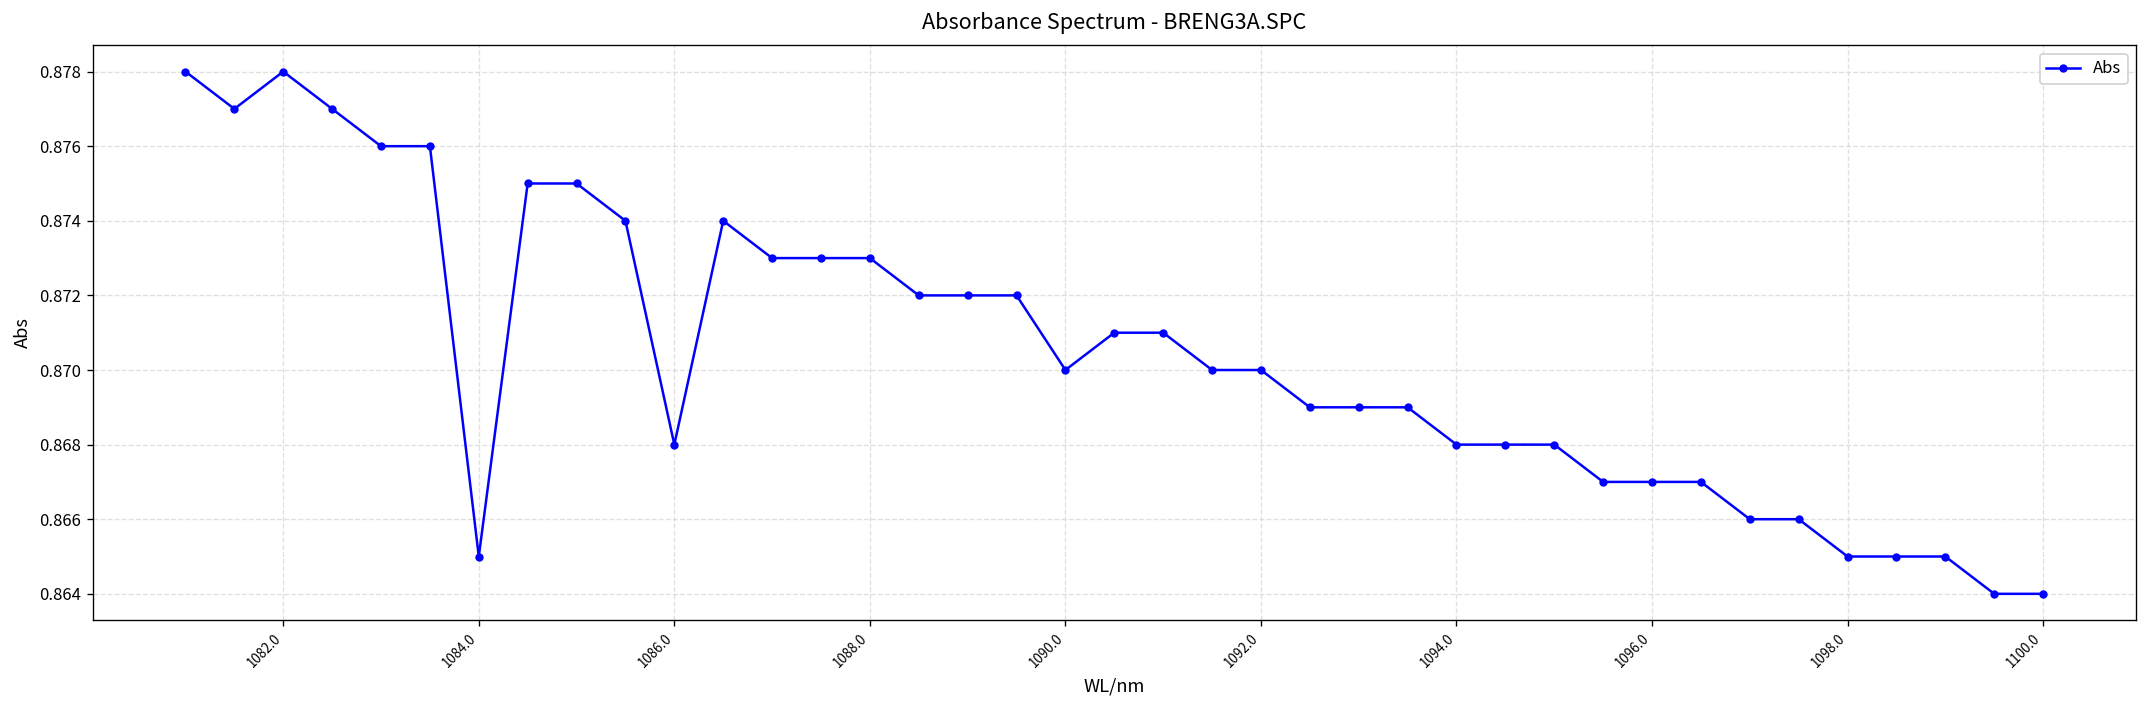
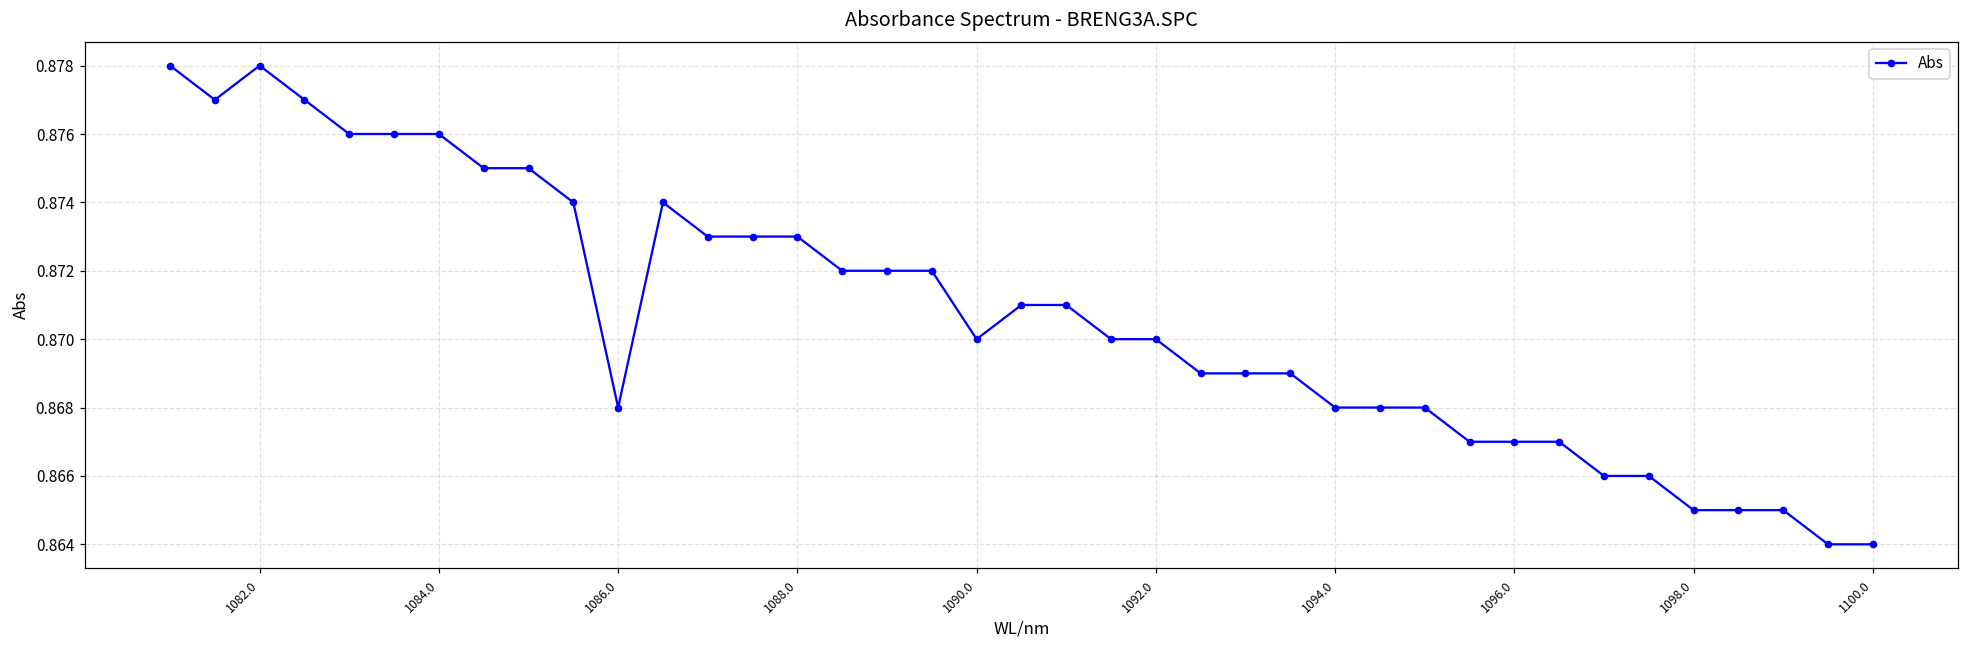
1084.0: 0.865 -> 0.876
